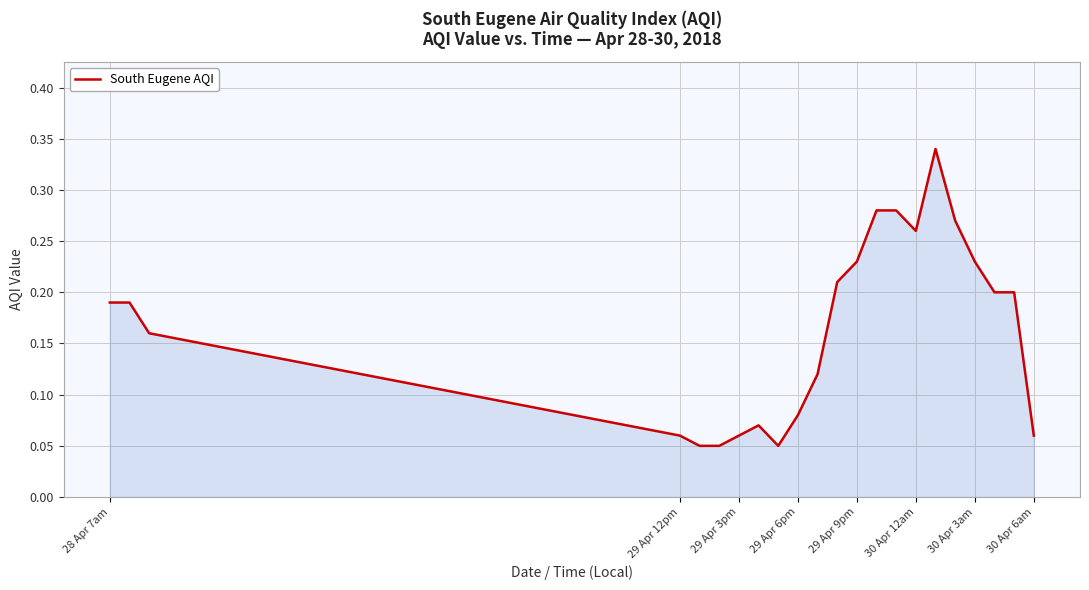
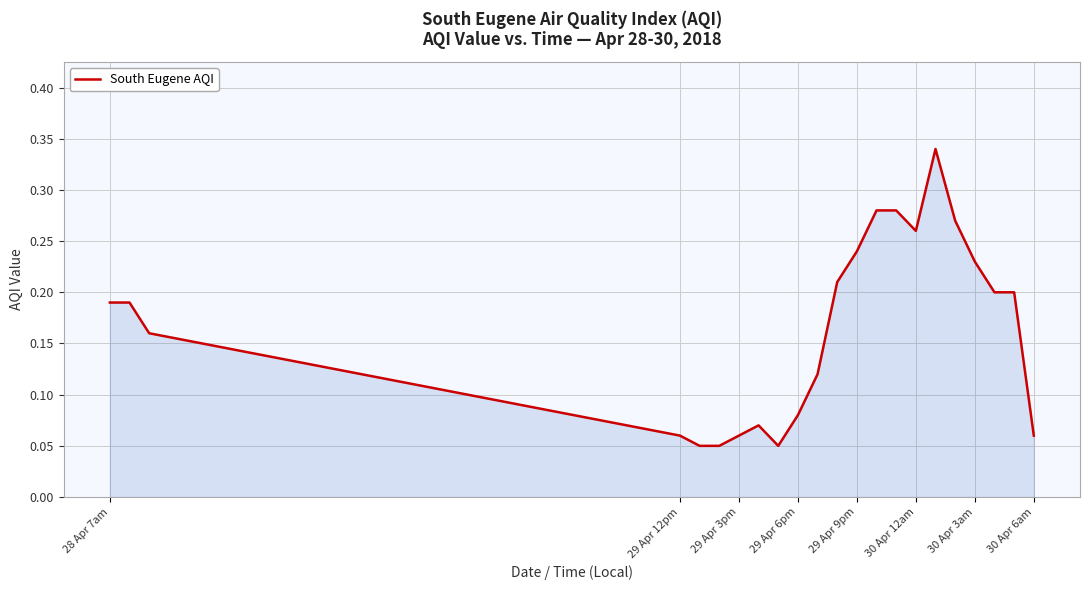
29 Apr 9pm: 0.23 -> 0.24
